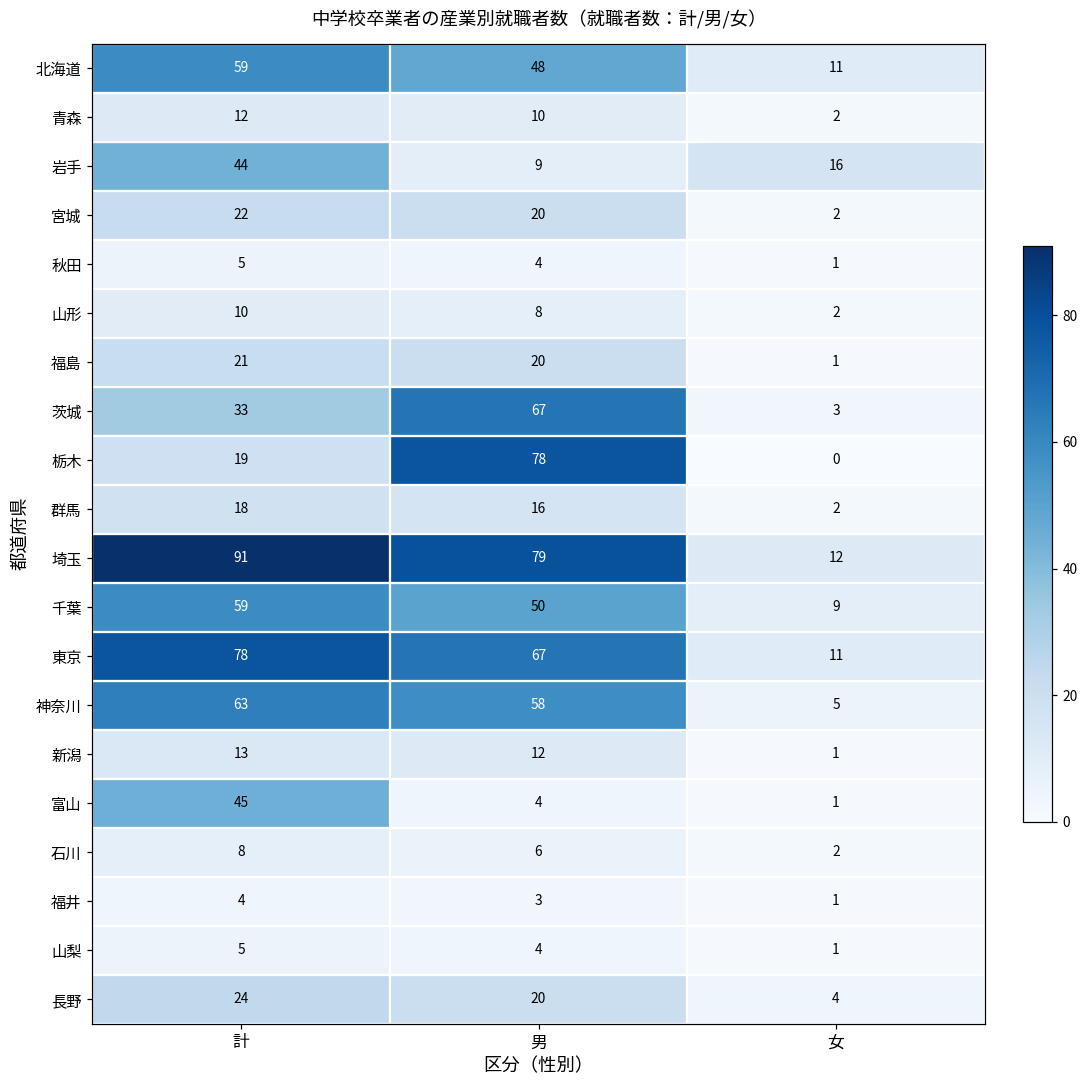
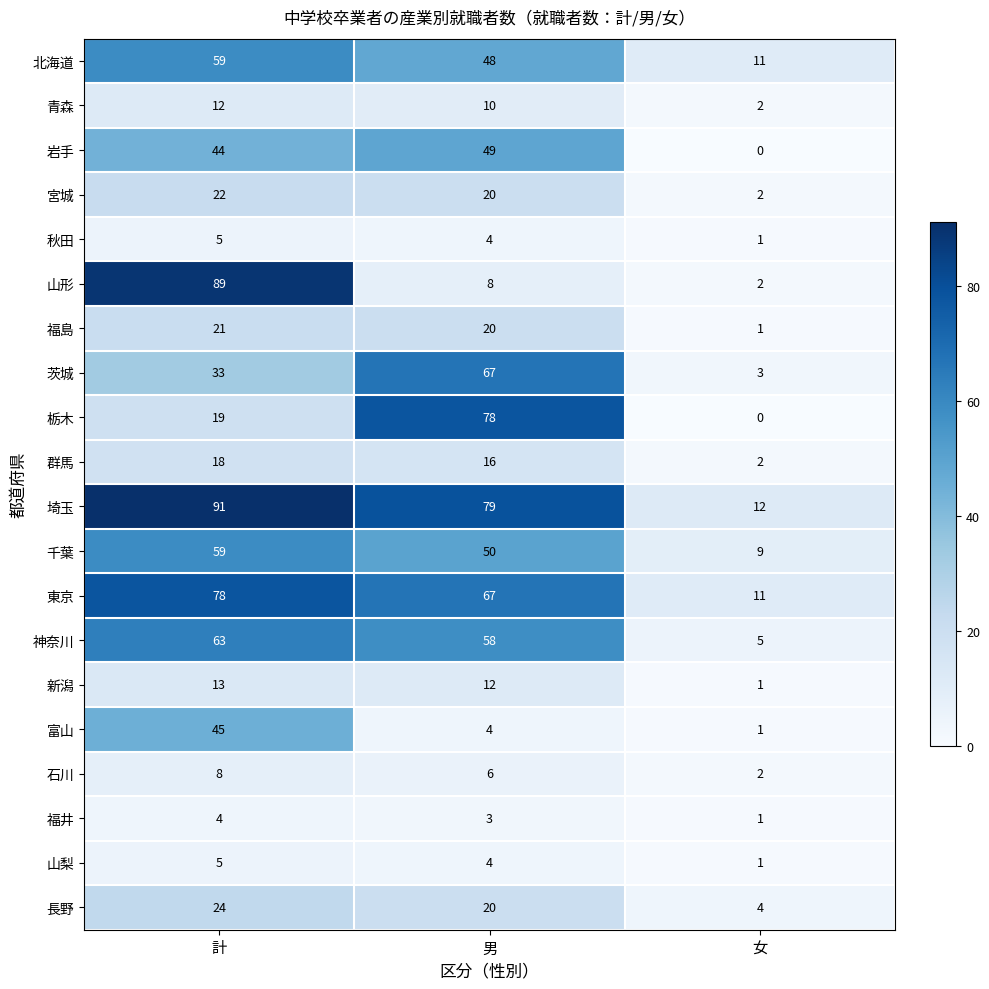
岩手, 男: 9 -> 49
岩手, 女: 16 -> 0
山形, 計: 10 -> 89
